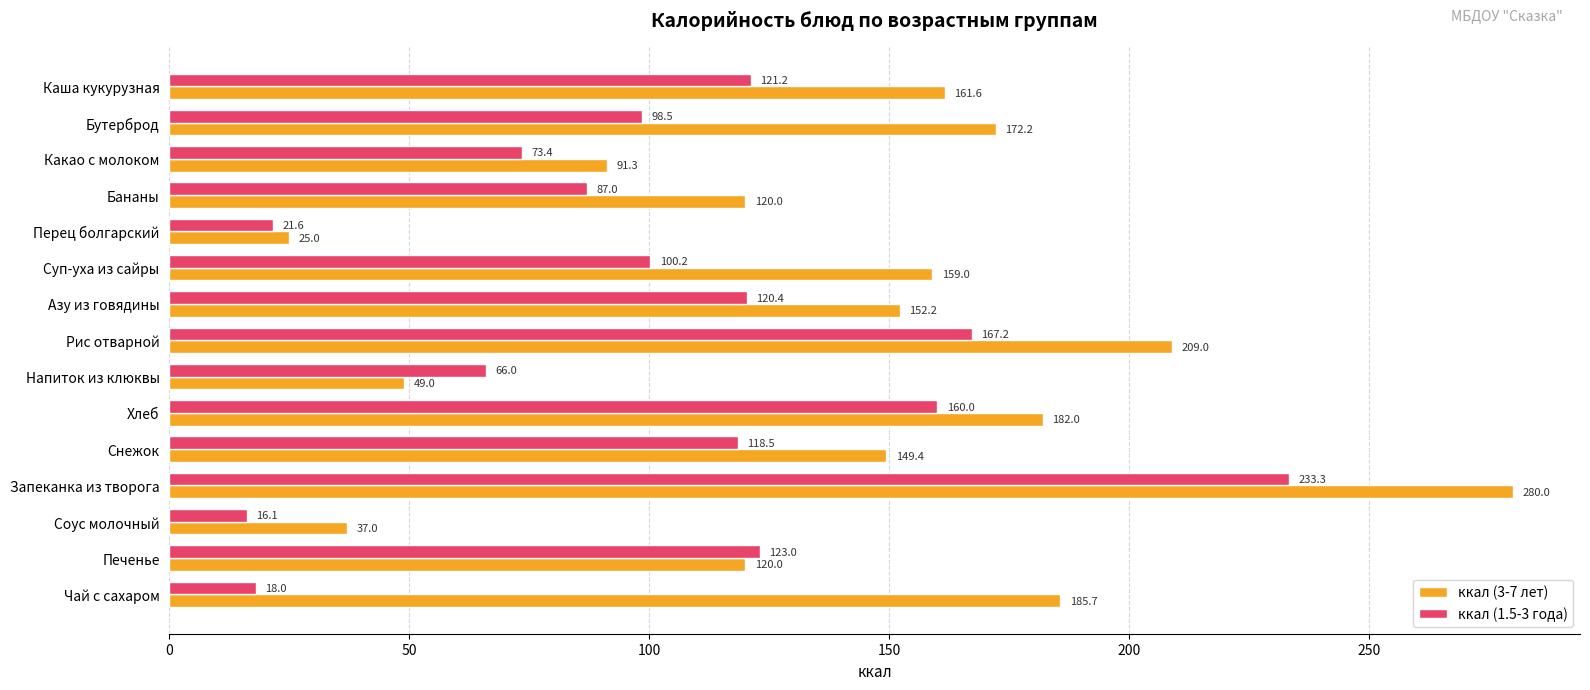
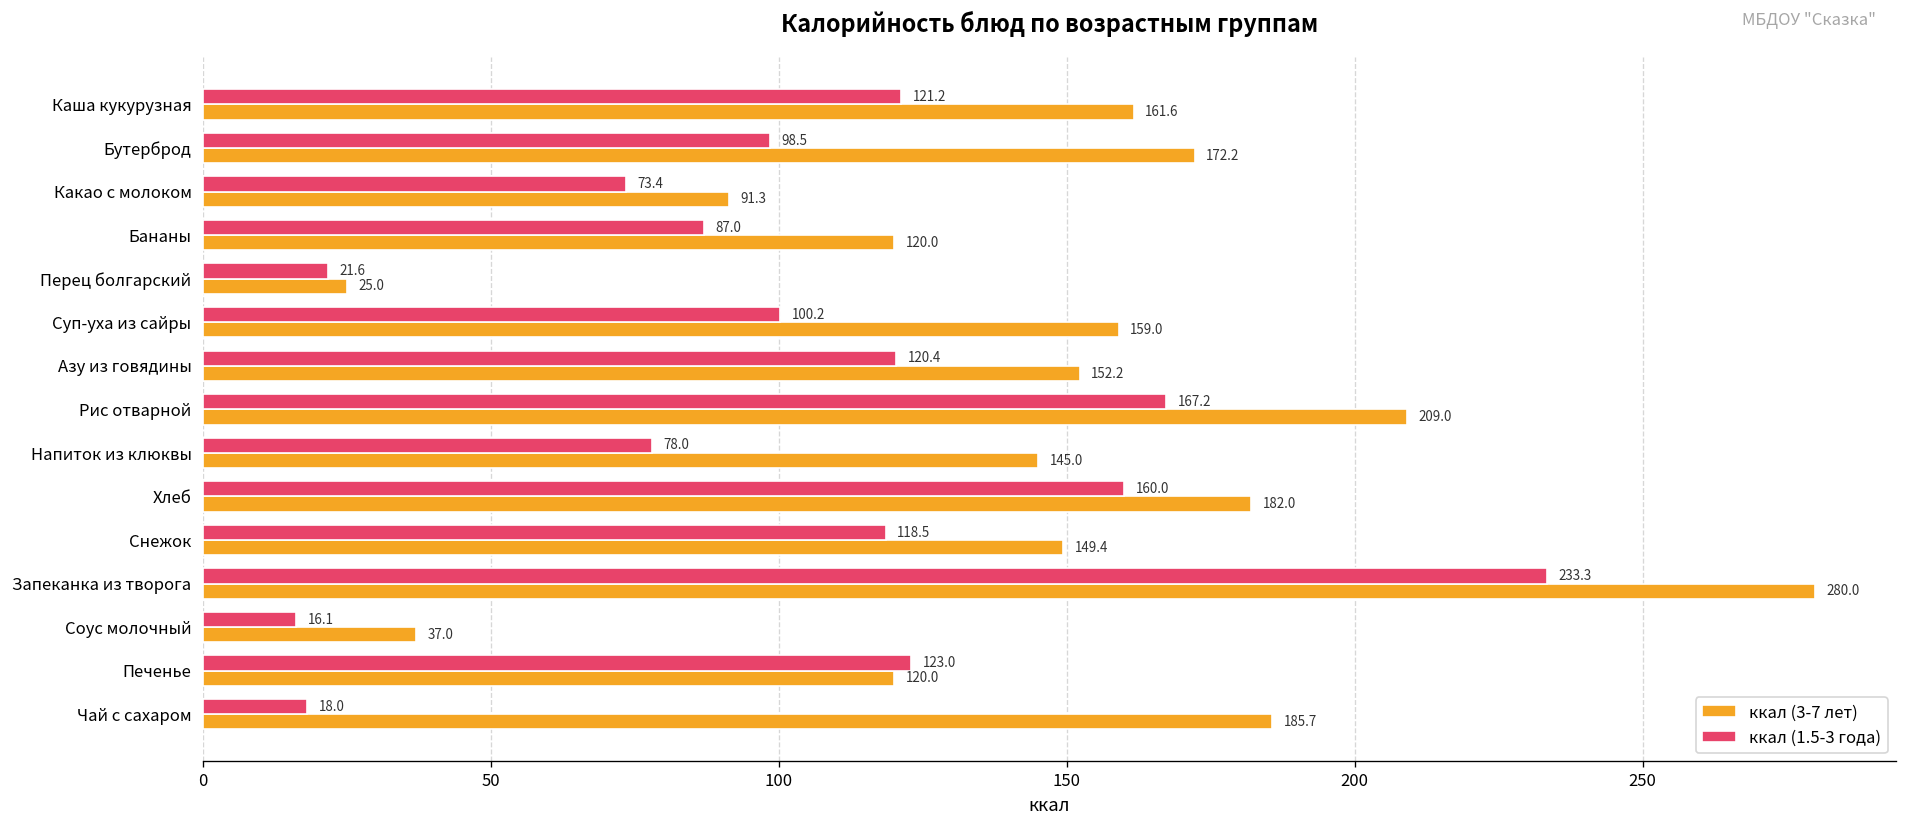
ккал (1.5-3 года), Напиток из клюквы: 66.0 -> 78.0
ккал (3-7 лет), Напиток из клюквы: 49.0 -> 145.0
